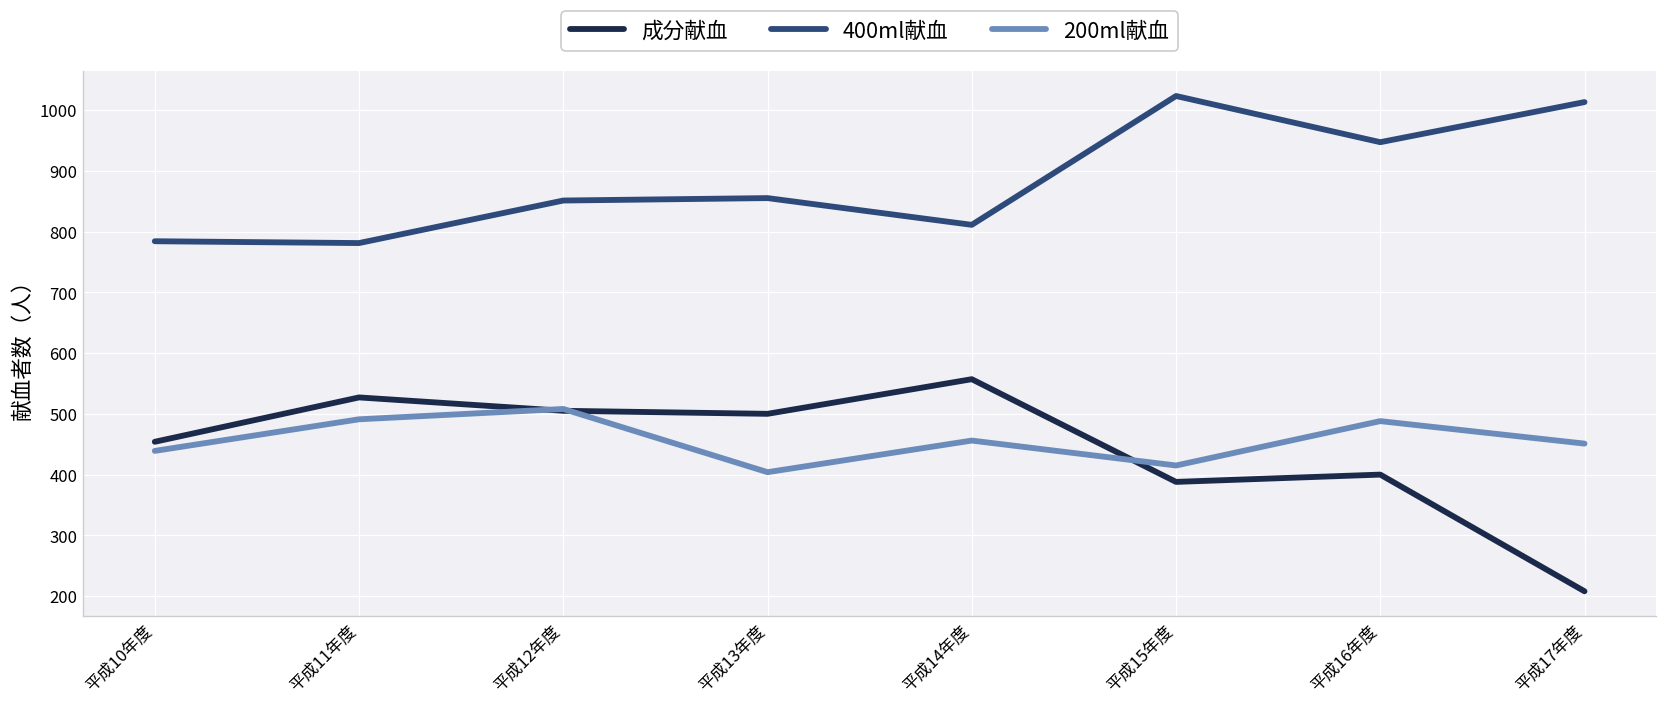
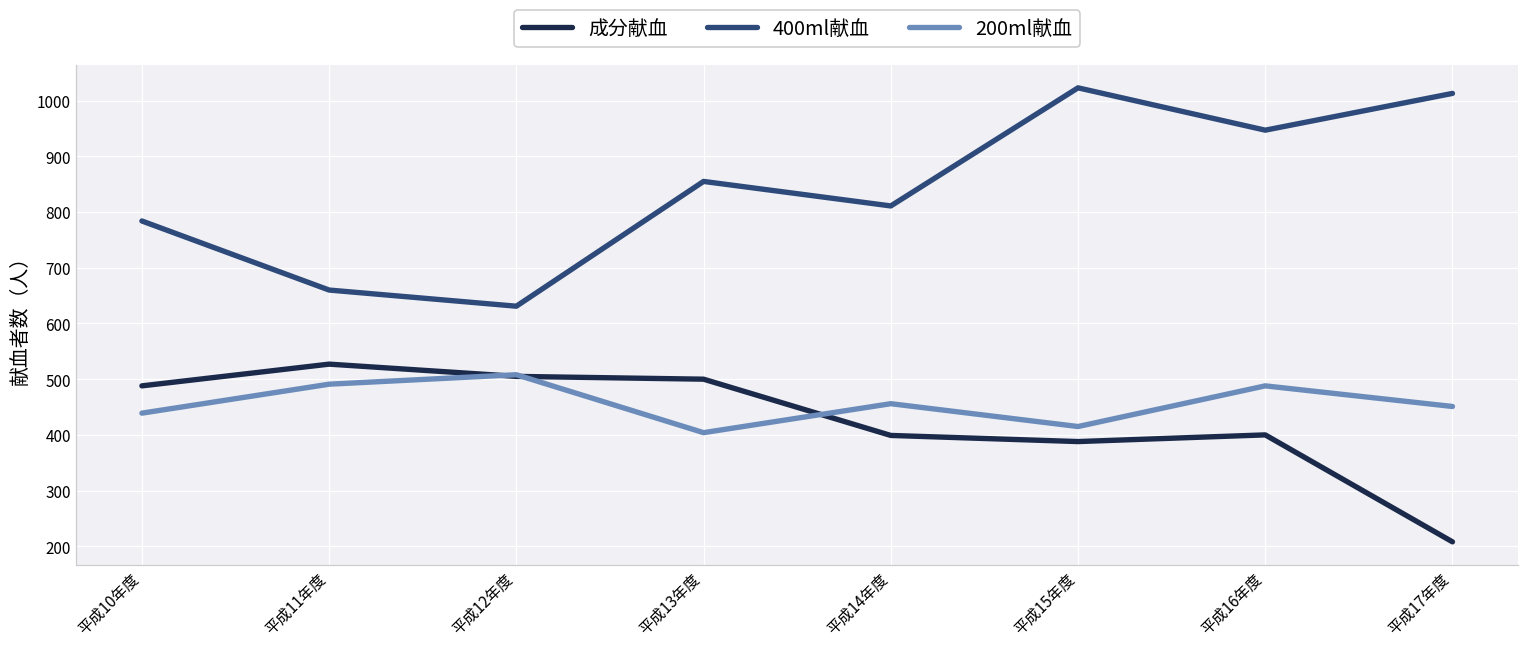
成分献血, 平成10年度: 450 -> 490
400ml献血, 平成11年度: 780 -> 660
400ml献血, 平成12年度: 850 -> 630
成分献血, 平成14年度: 560 -> 400
